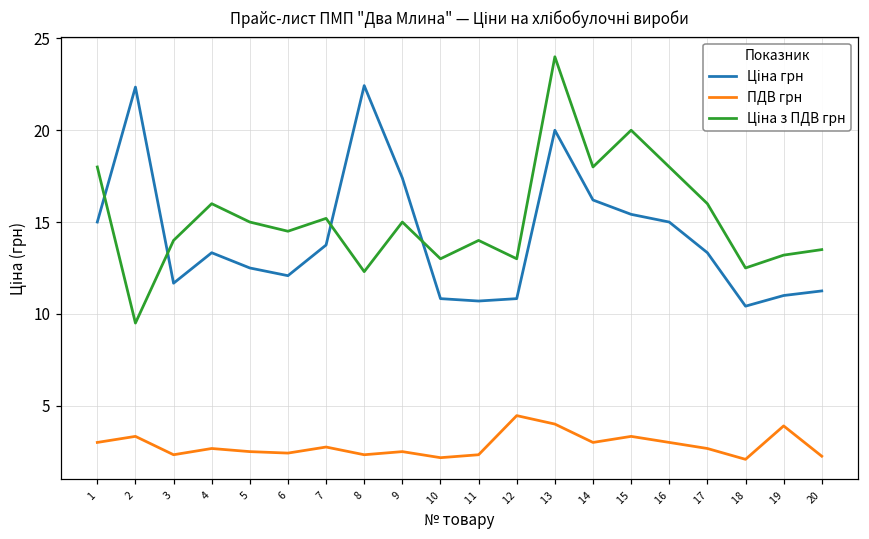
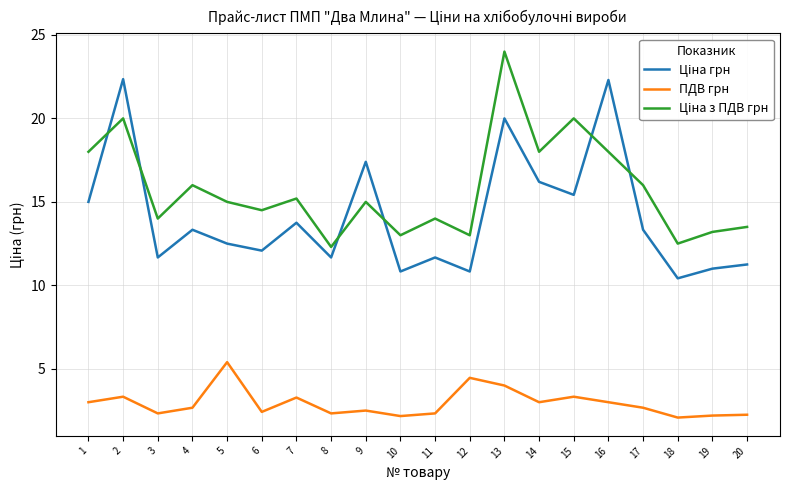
Ціна з ПДВ грн, 2: 9.5 -> 20.0
ПДВ грн, 5: 2.5 -> 5.4
ПДВ грн, 7: 2.8 -> 3.3
Ціна грн, 8: 22.4 -> 11.7
Ціна грн, 11: 10.7 -> 11.7
Ціна грн, 16: 15.0 -> 22.3
ПДВ грн, 19: 3.9 -> 2.2
